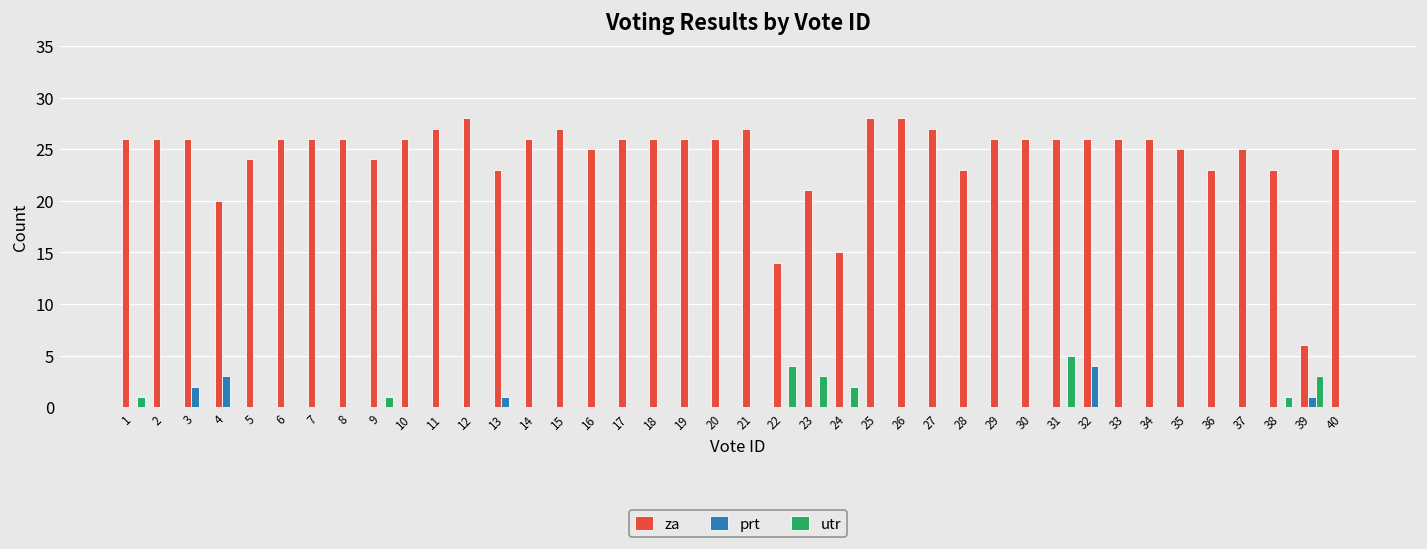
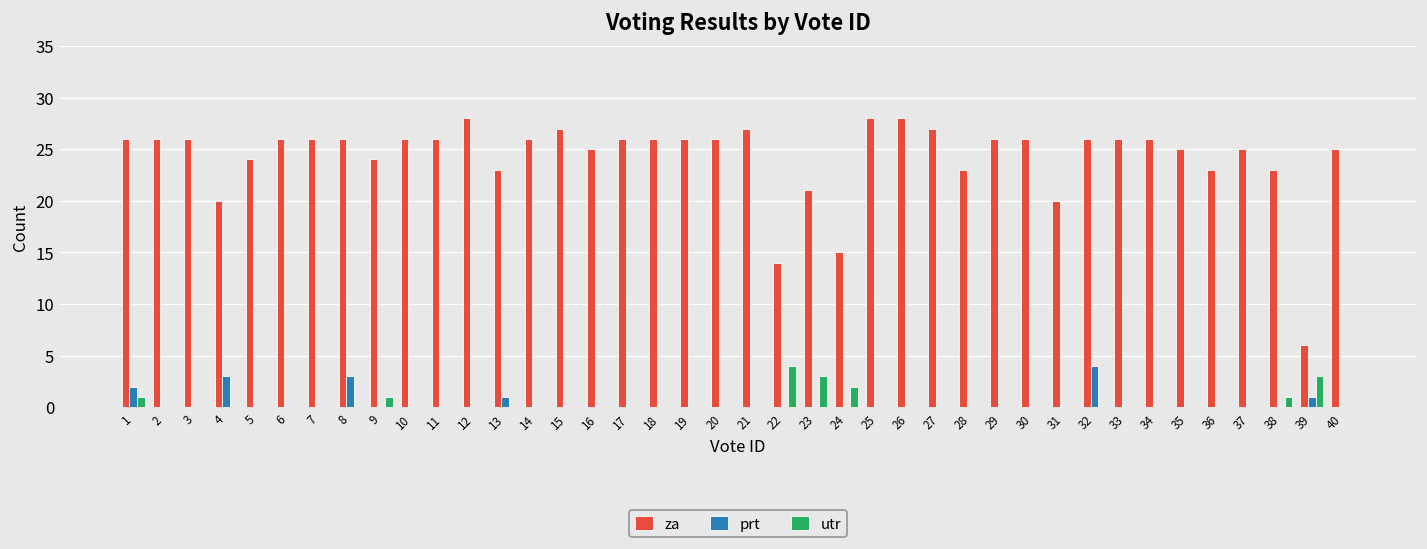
prt, 1: 0 -> 2
prt, 3: 2 -> 0
prt, 8: 0 -> 3
za, 11: 27 -> 26
za, 31: 26 -> 20
utr, 31: 5 -> 0
